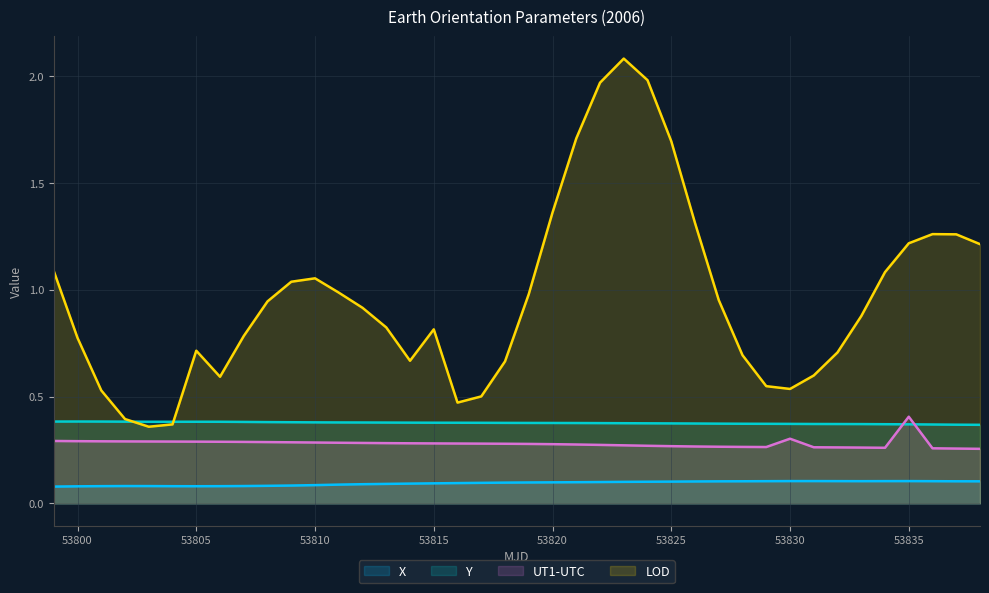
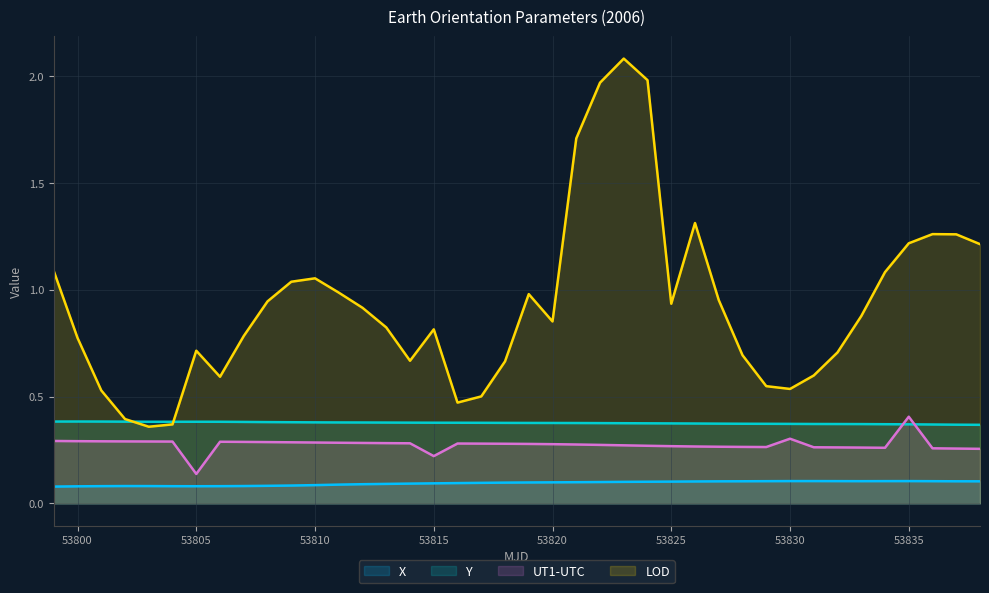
UT1-UTC, 53805: 0.29 -> 0.14
UT1-UTC, 53815: 0.28 -> 0.22
LOD, 53820: 1.36 -> 0.85
LOD, 53825: 1.70 -> 0.94
